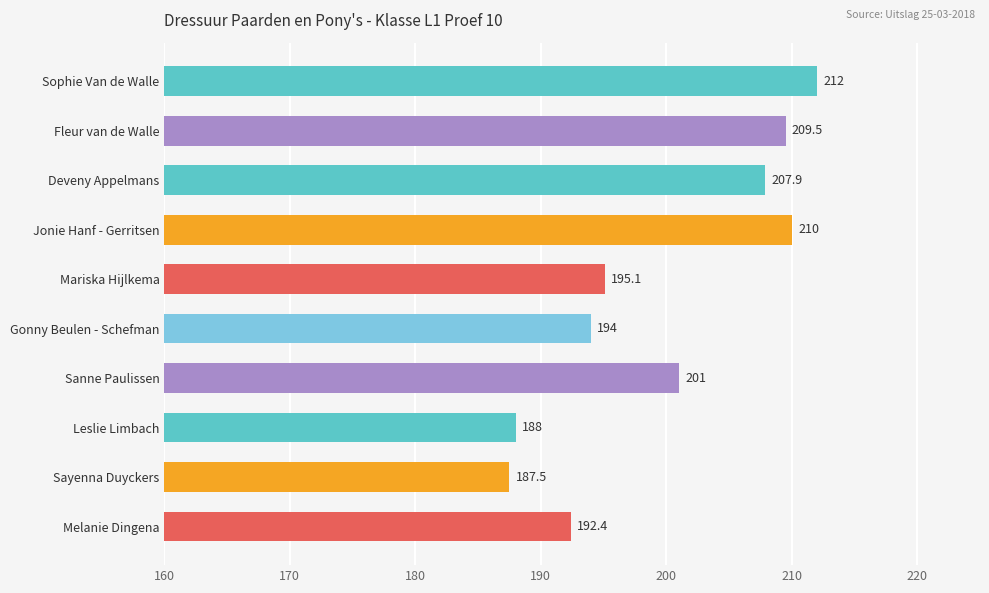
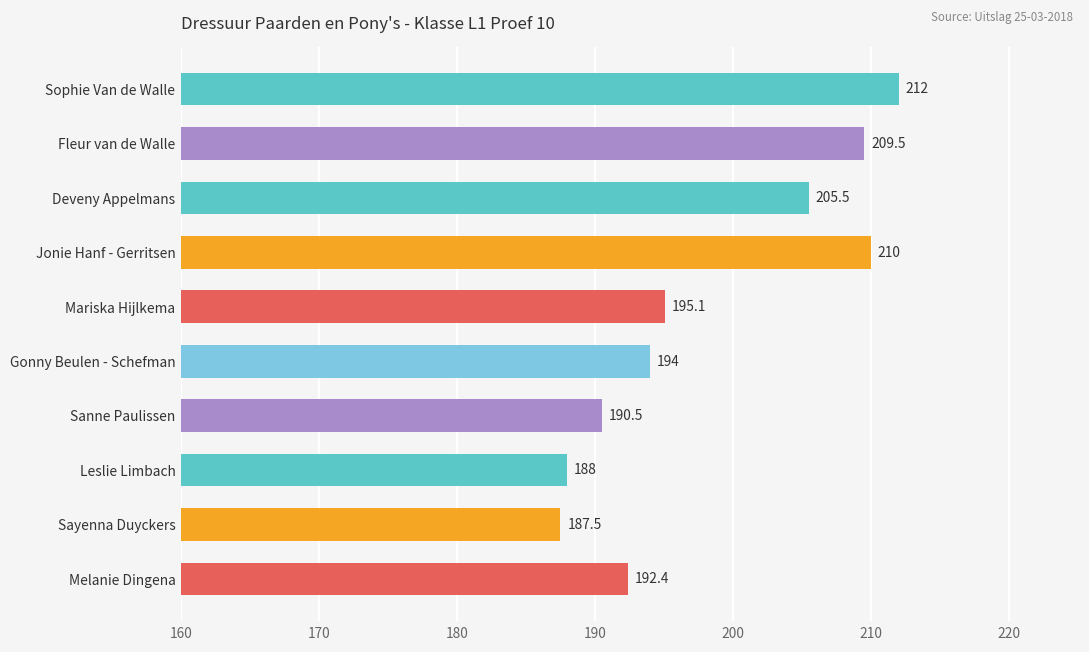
Deveny Appelmans: 207.9 -> 205.5
Sanne Paulissen: 201 -> 190.5
